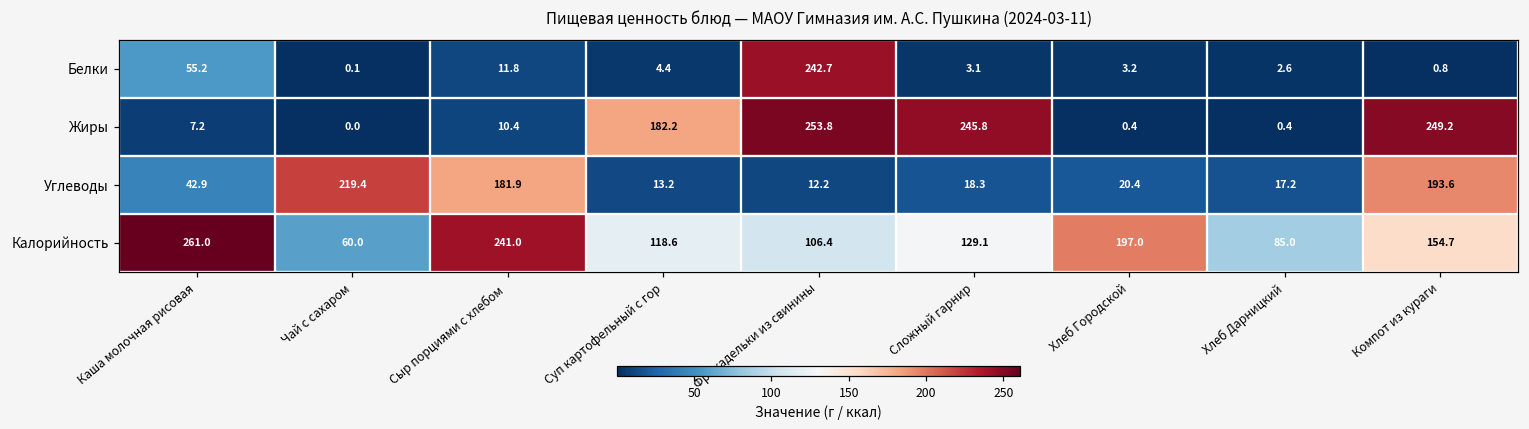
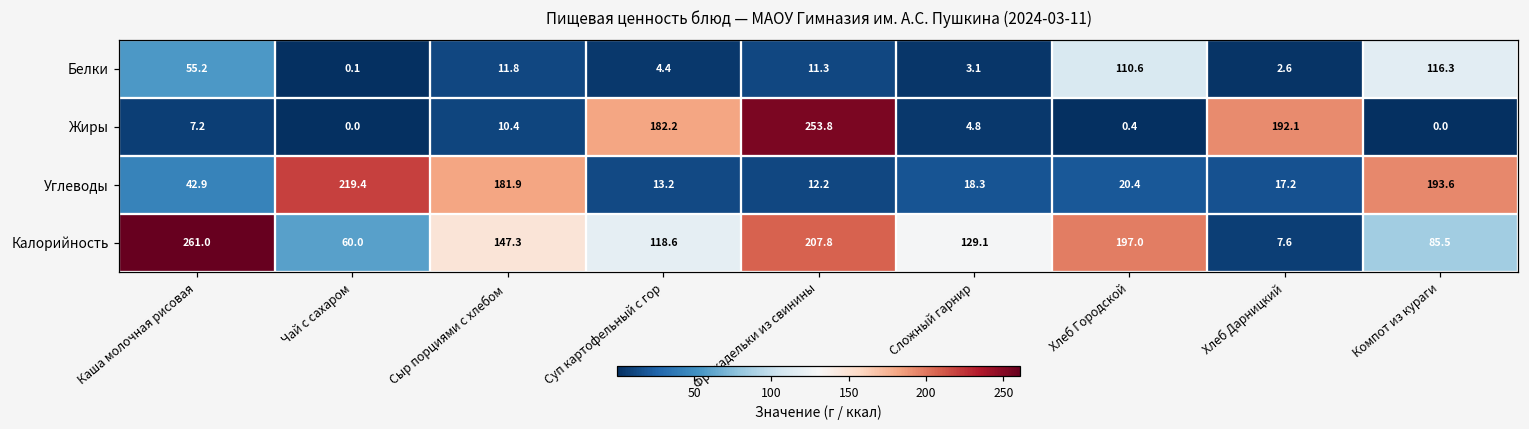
Белки, Фрикадельки из свинины: 242.7 -> 11.3
Белки, Хлеб Городской: 3.2 -> 110.6
Белки, Компот из кураги: 0.8 -> 116.3
Жиры, Сложный гарнир: 245.8 -> 4.8
Жиры, Хлеб Дарницкий: 0.4 -> 192.1
Жиры, Компот из кураги: 249.2 -> 0.0
Калорийность, Сыр порциями с хлебом: 241.0 -> 147.3
Калорийность, Фрикадельки из свинины: 106.4 -> 207.8
Калорийность, Хлеб Дарницкий: 85.0 -> 7.6
Калорийность, Компот из кураги: 154.7 -> 85.5
